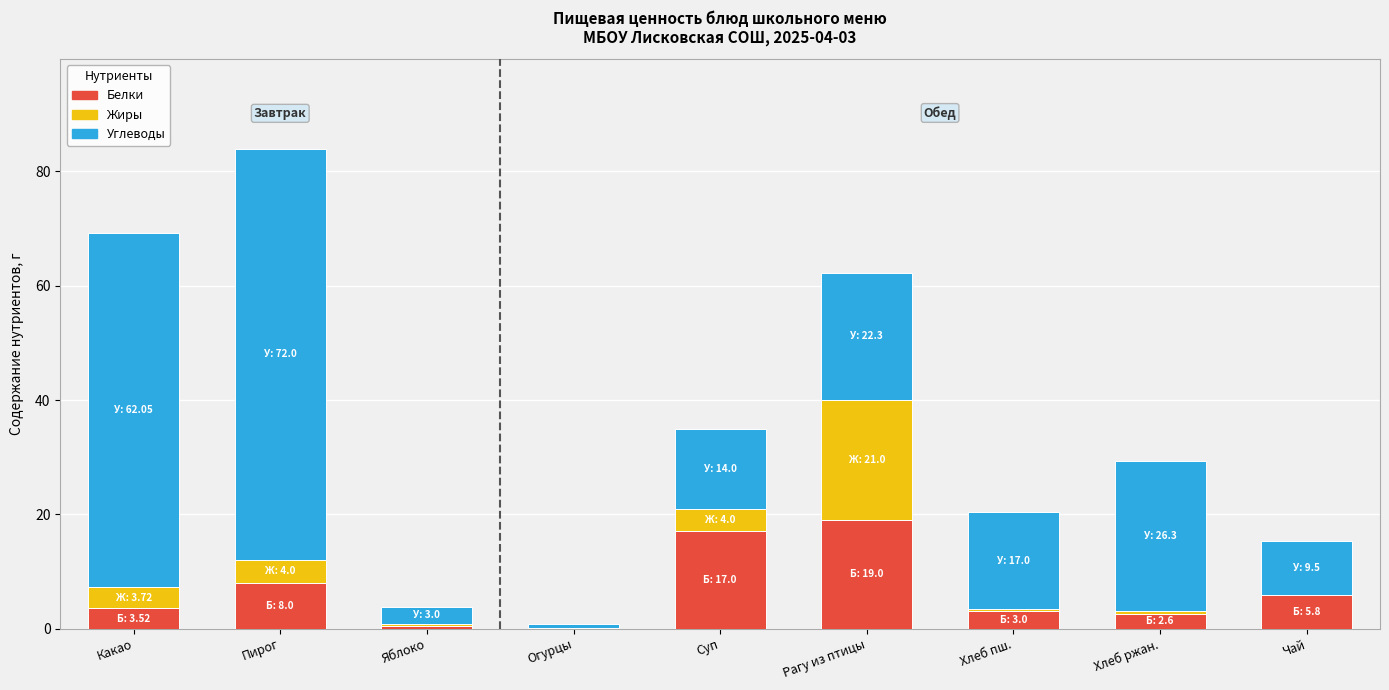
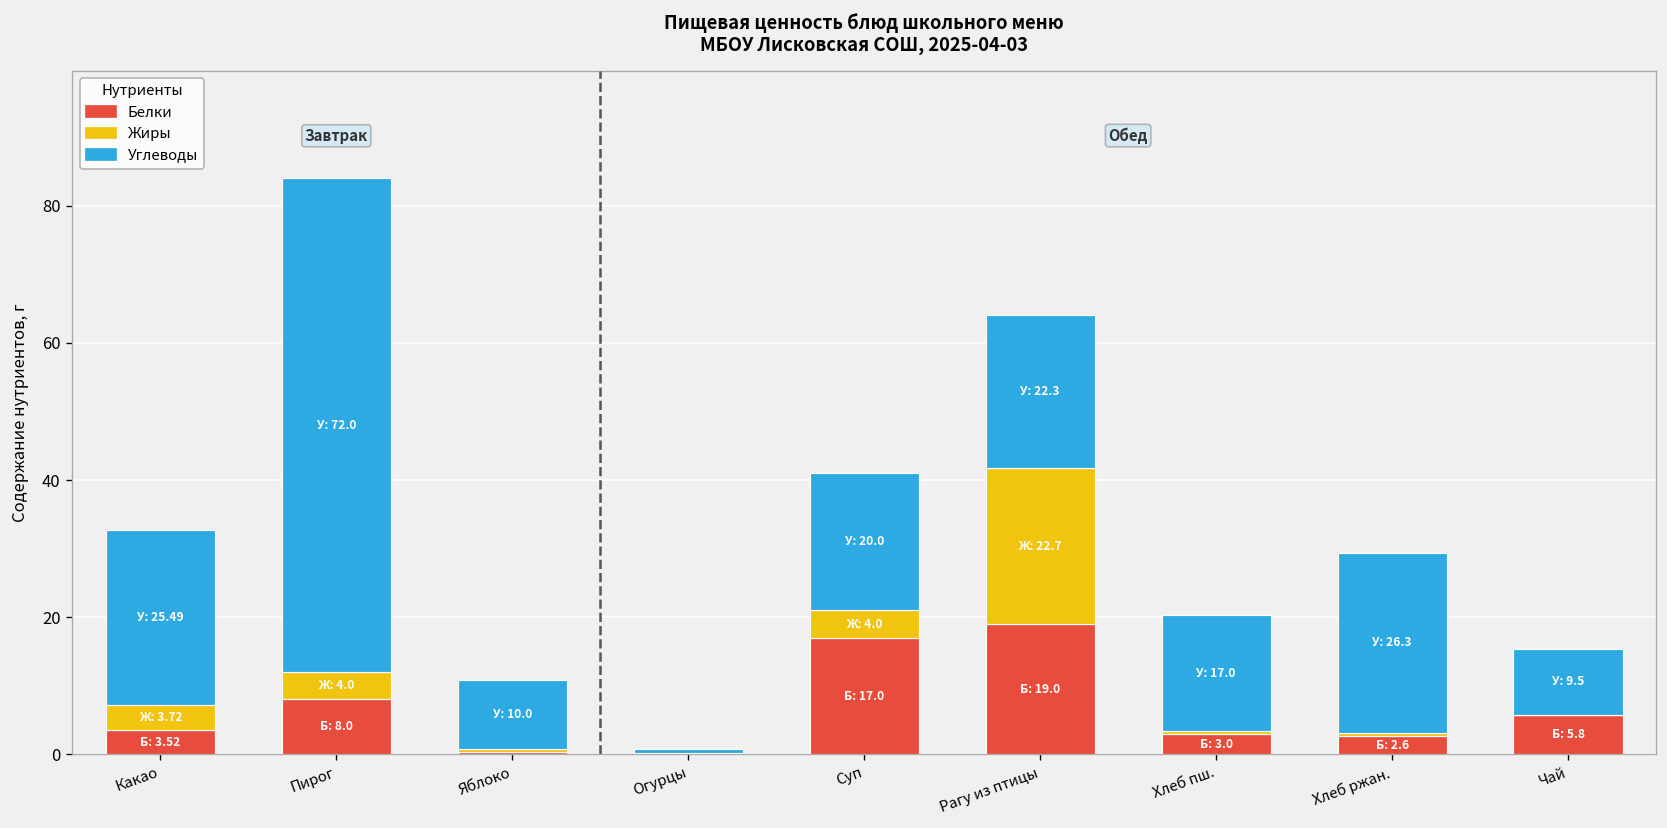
Углеводы, Какао: 62.05 -> 25.49
Углеводы, Яблоко: 3.0 -> 10.0
Углеводы, Суп: 14.0 -> 20.0
Жиры, Рагу из птицы: 21.0 -> 22.7
